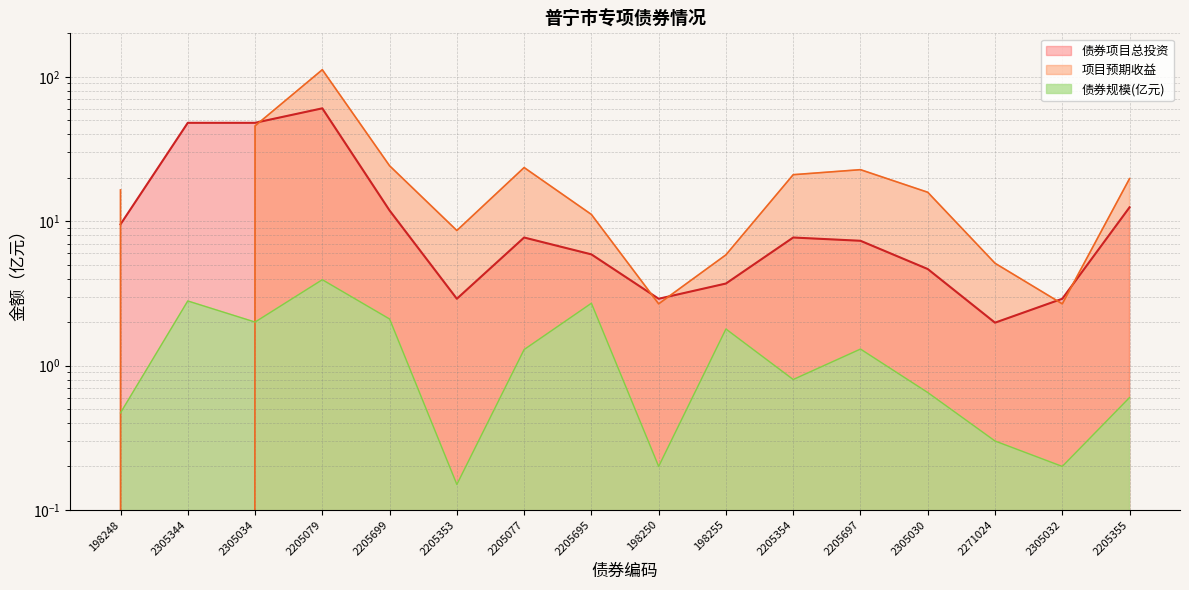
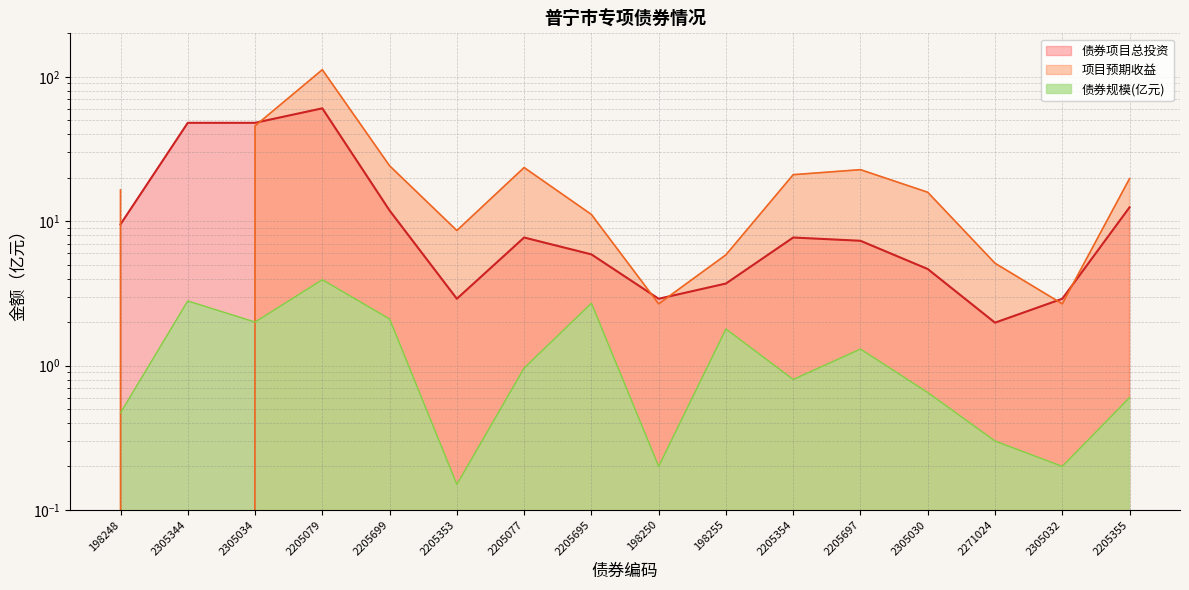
债券规模(亿元), 2205077: 1.3 -> 1.0
